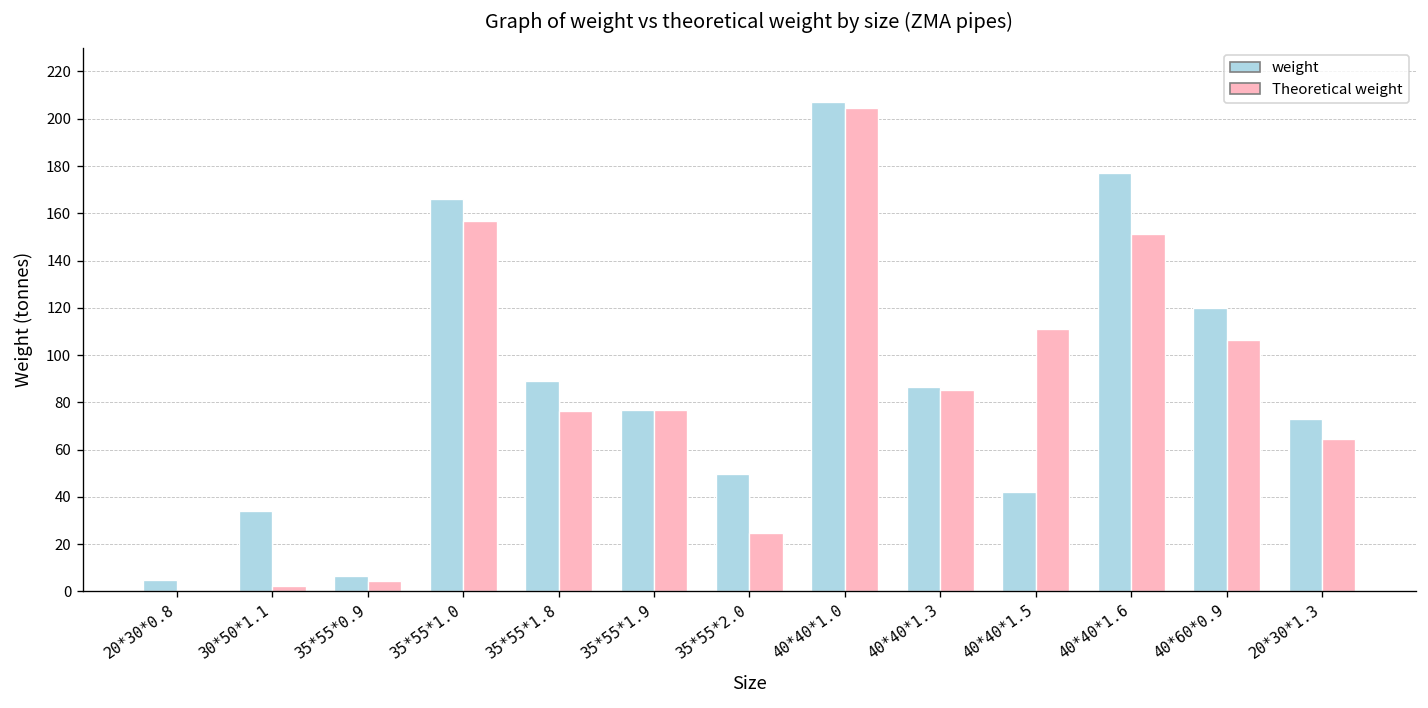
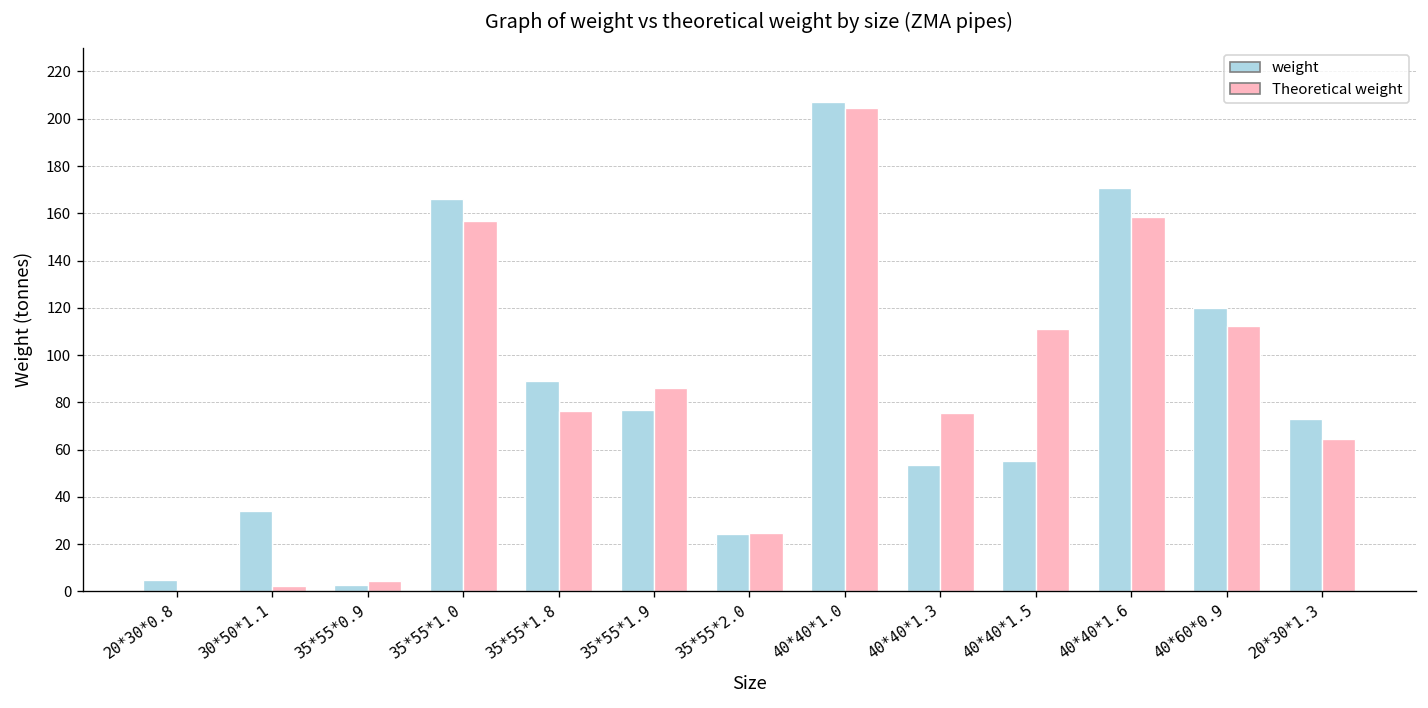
weight, 35*55*0.9: 7 -> 3
Theoretical weight, 35*55*1.9: 77 -> 86
weight, 35*55*2.0: 50 -> 24
weight, 40*40*1.3: 87 -> 54
Theoretical weight, 40*40*1.3: 85 -> 75
weight, 40*40*1.5: 42 -> 55
weight, 40*40*1.6: 177 -> 171
Theoretical weight, 40*40*1.6: 151 -> 158
Theoretical weight, 40*60*0.9: 106 -> 112
